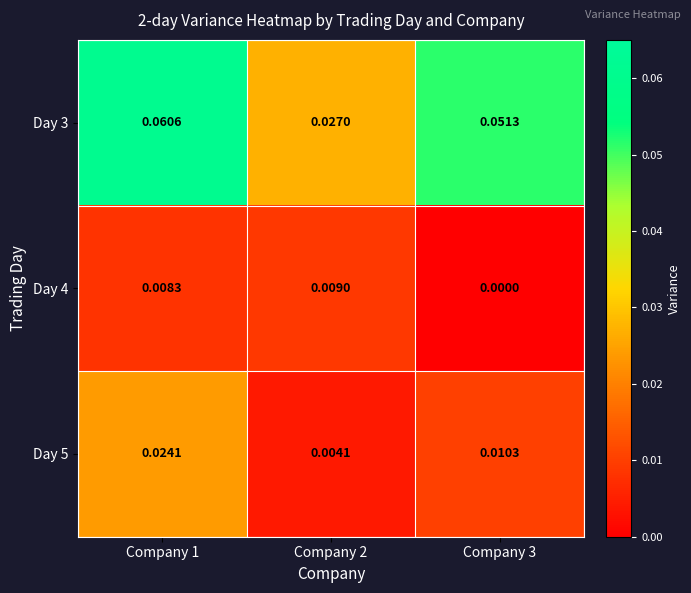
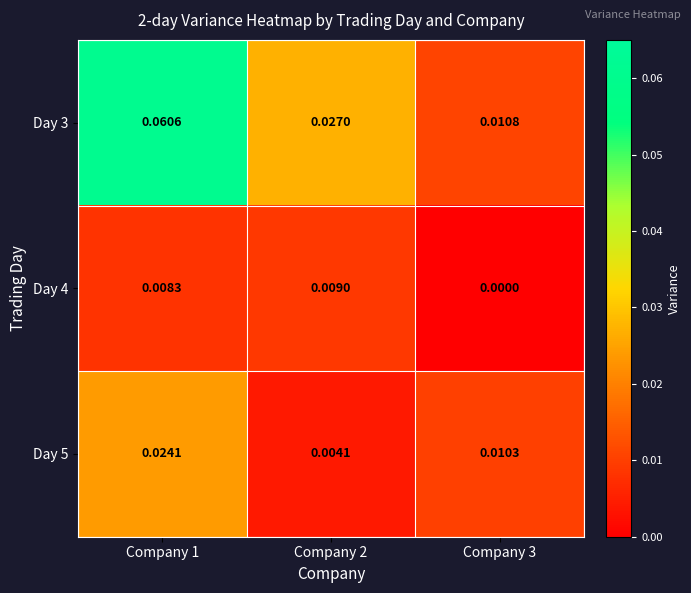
Day 3, Company 3: 0.0513 -> 0.0108
